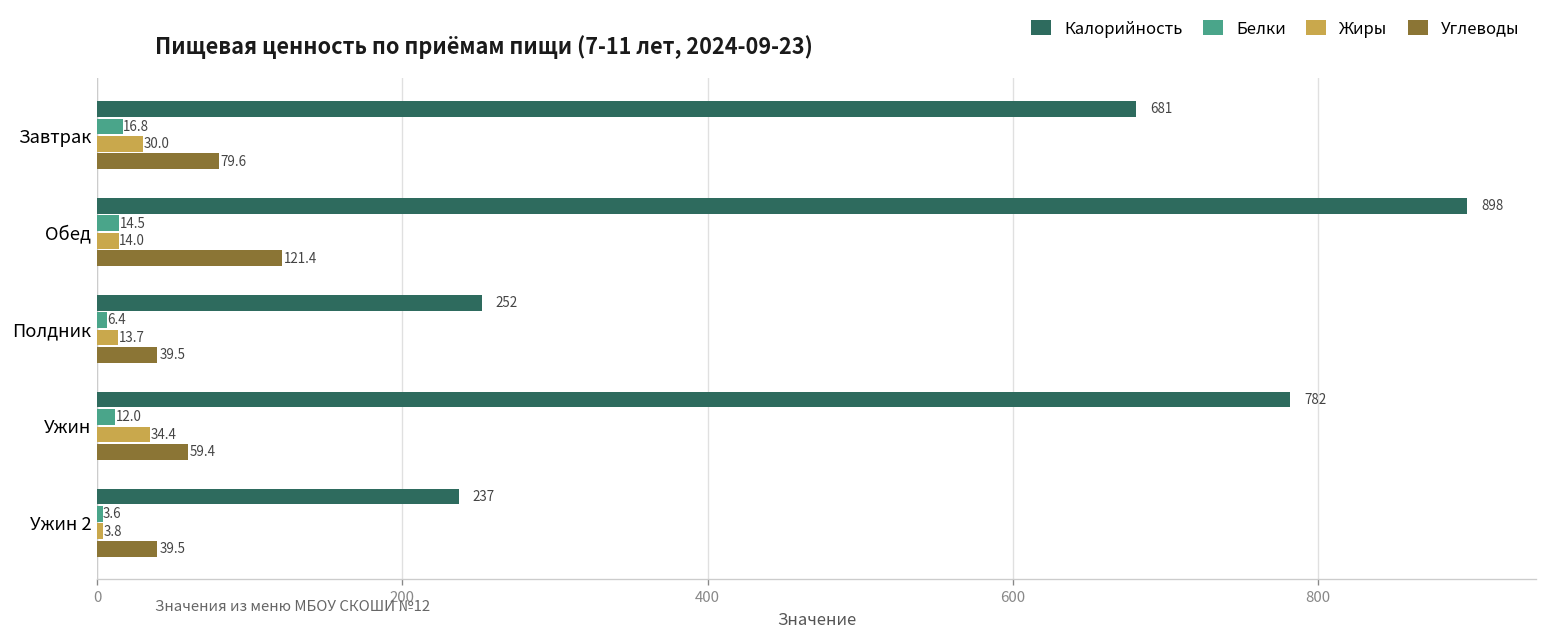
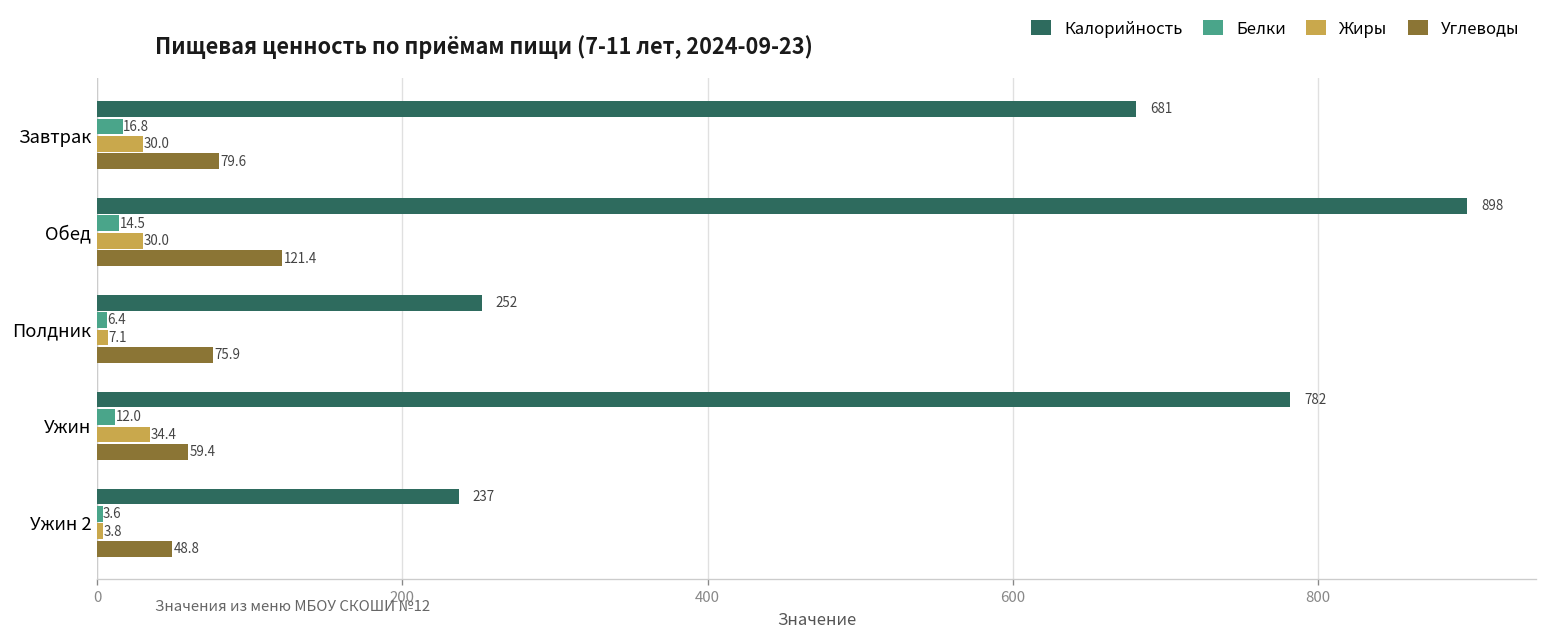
Жиры, Обед: 14.0 -> 30.0
Жиры, Полдник: 13.7 -> 7.1
Углеводы, Полдник: 39.5 -> 75.9
Углеводы, Ужин 2: 39.5 -> 48.8
